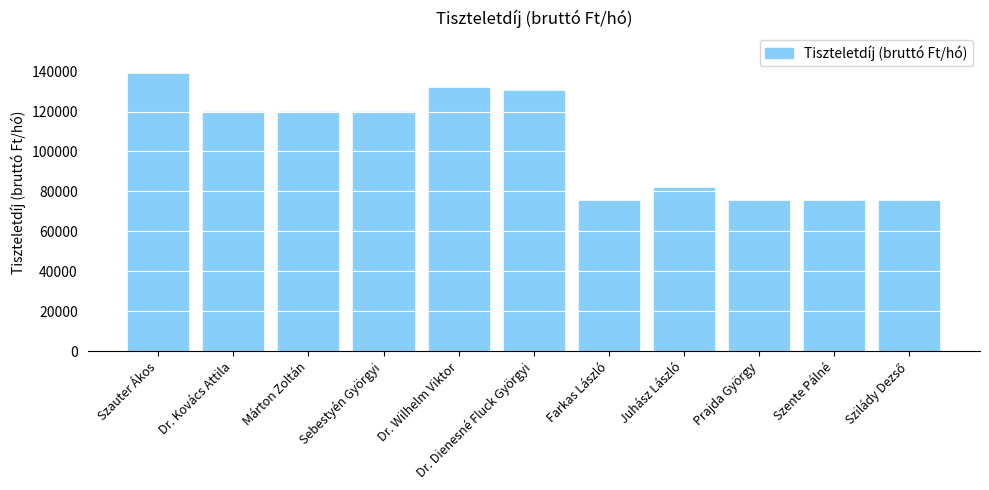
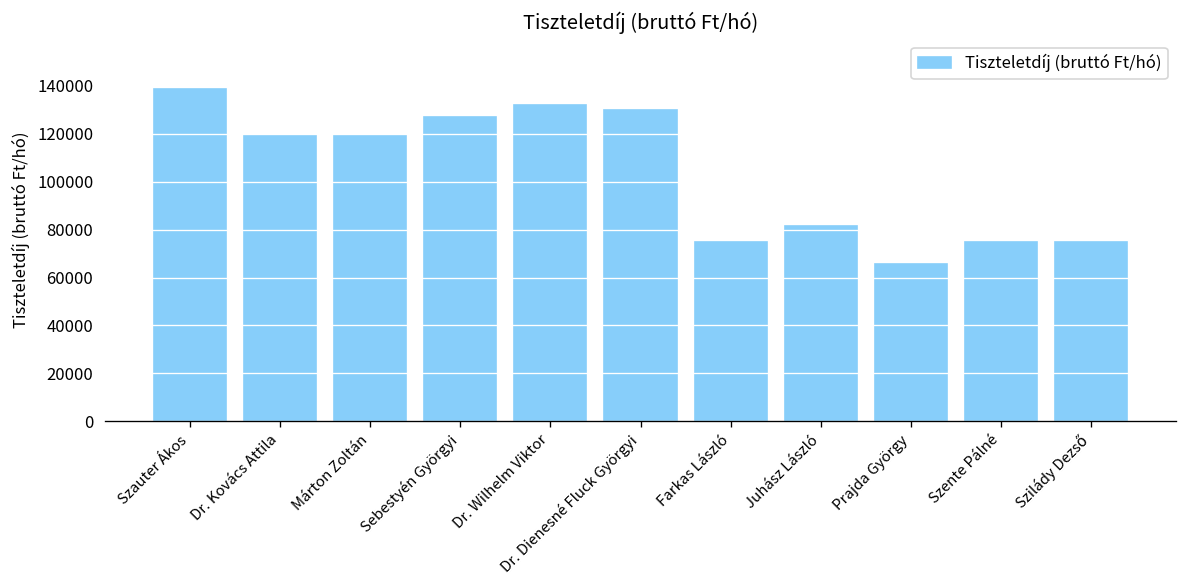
Sebestyén Györgyi: 120000 -> 127000
Prajda György: 75000 -> 66000
